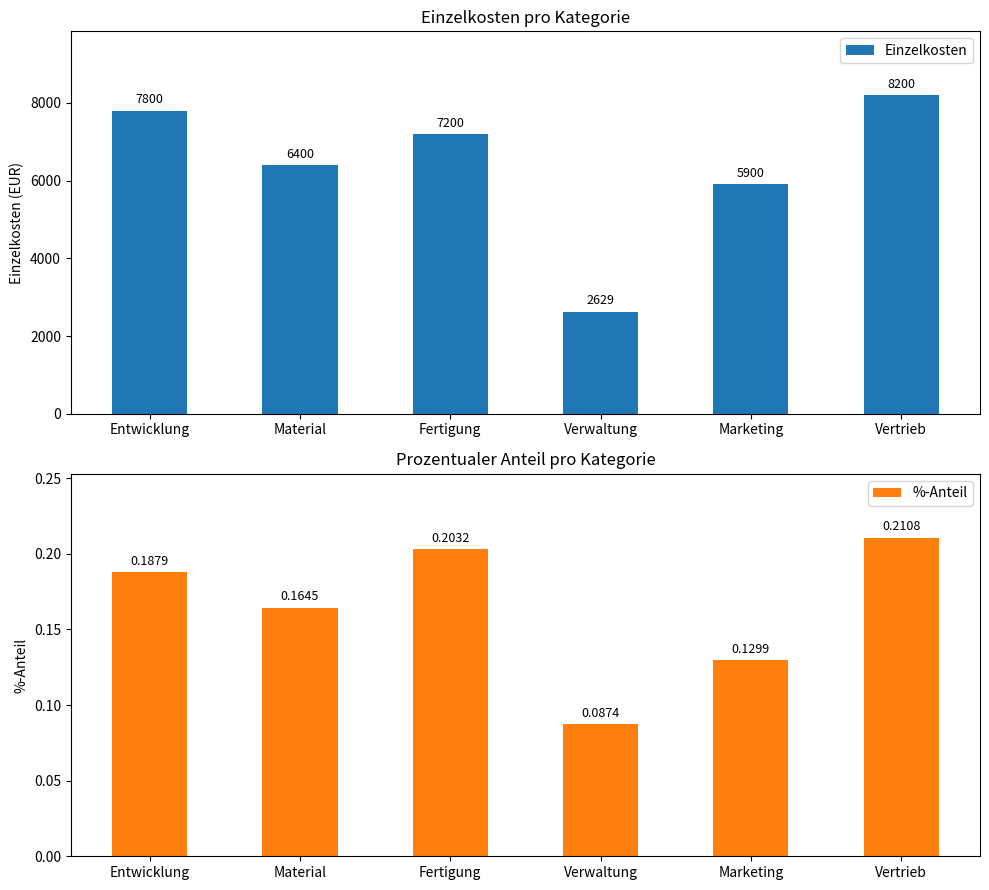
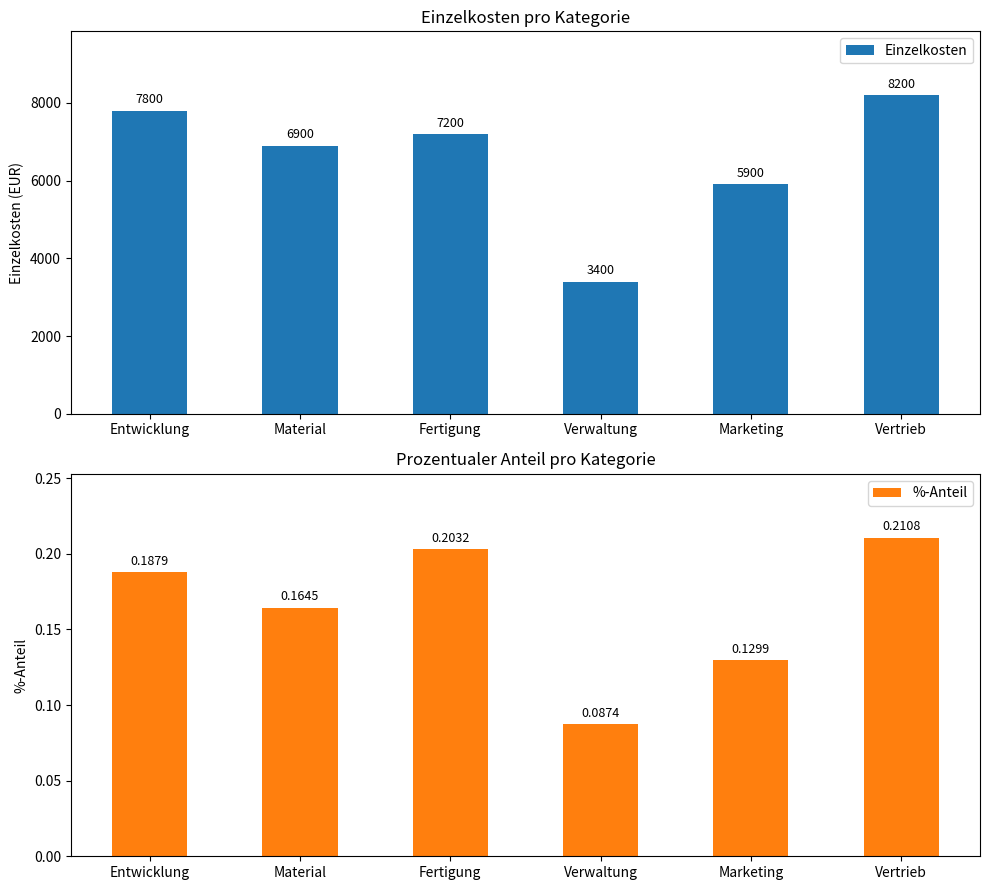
Einzelkosten pro Kategorie, Material: 6400 -> 6900
Einzelkosten pro Kategorie, Verwaltung: 2629 -> 3400
